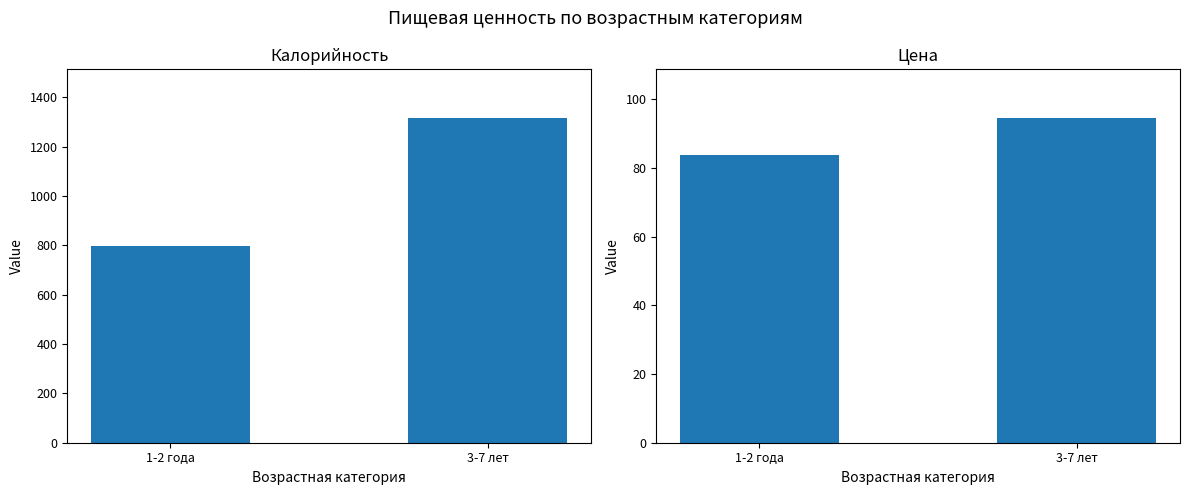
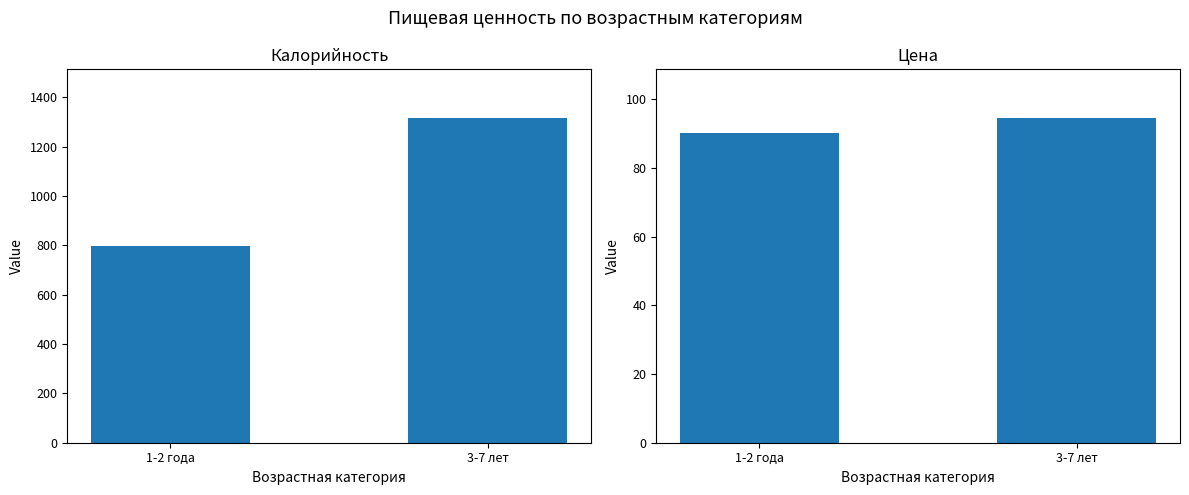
Цена, 1-2 года: 84 -> 90
